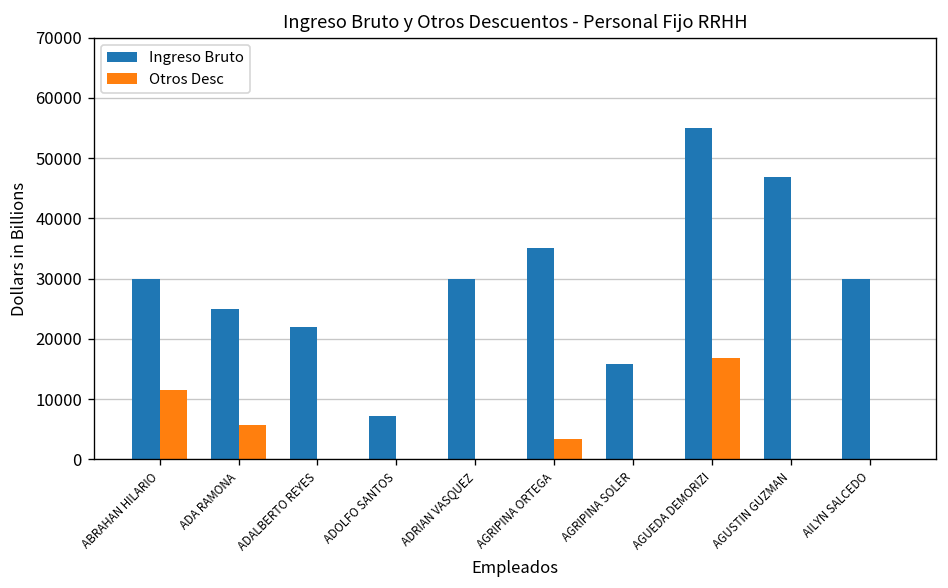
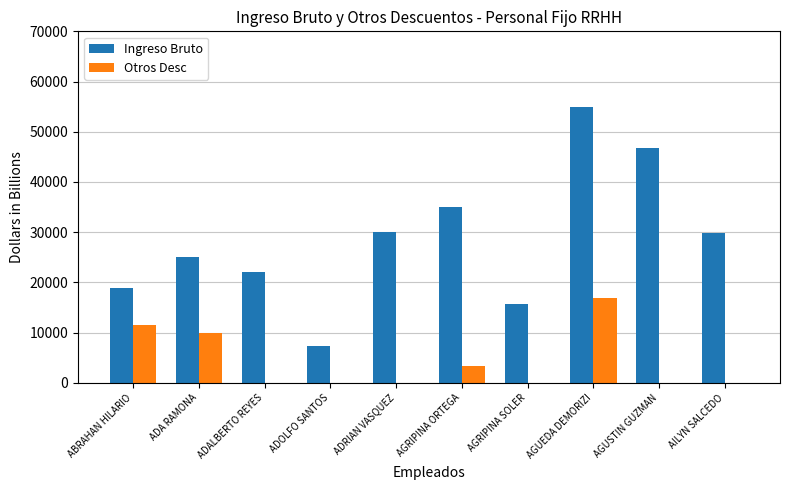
Ingreso Bruto, ABRAHAN HILARIO: 30000 -> 19000
Otros Desc, ADA RAMONA: 6000 -> 10000
